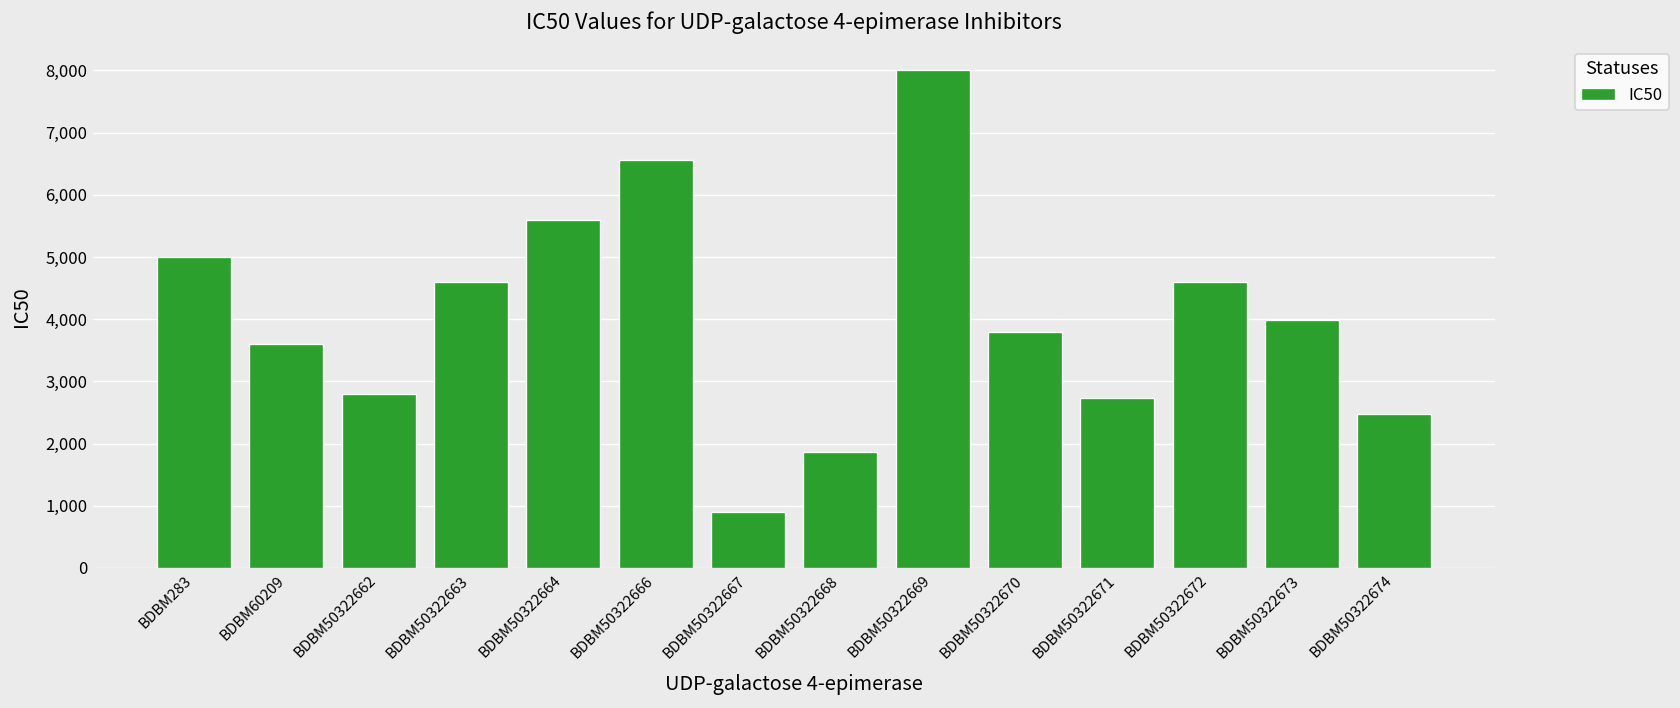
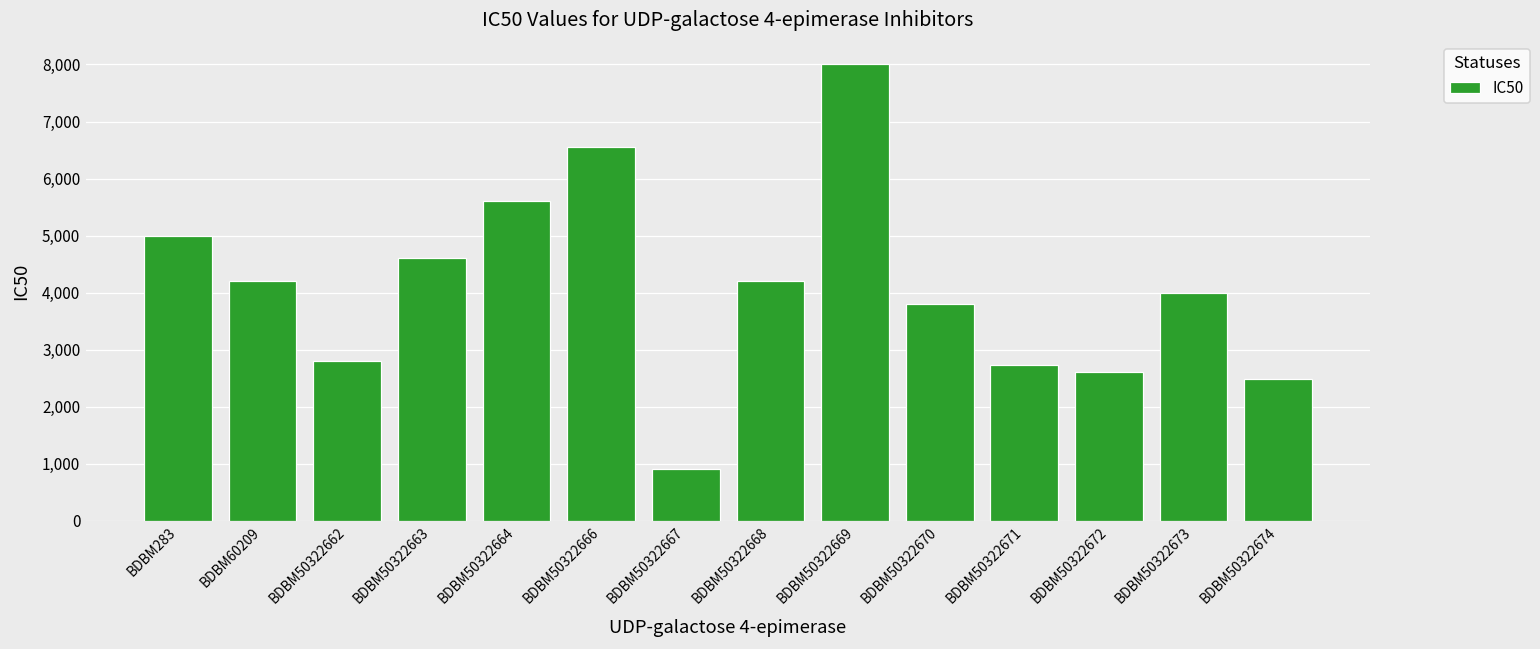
BDBM60209: 3,600 -> 4,200
BDBM50322668: 1,900 -> 4,200
BDBM50322672: 4,600 -> 2,600
